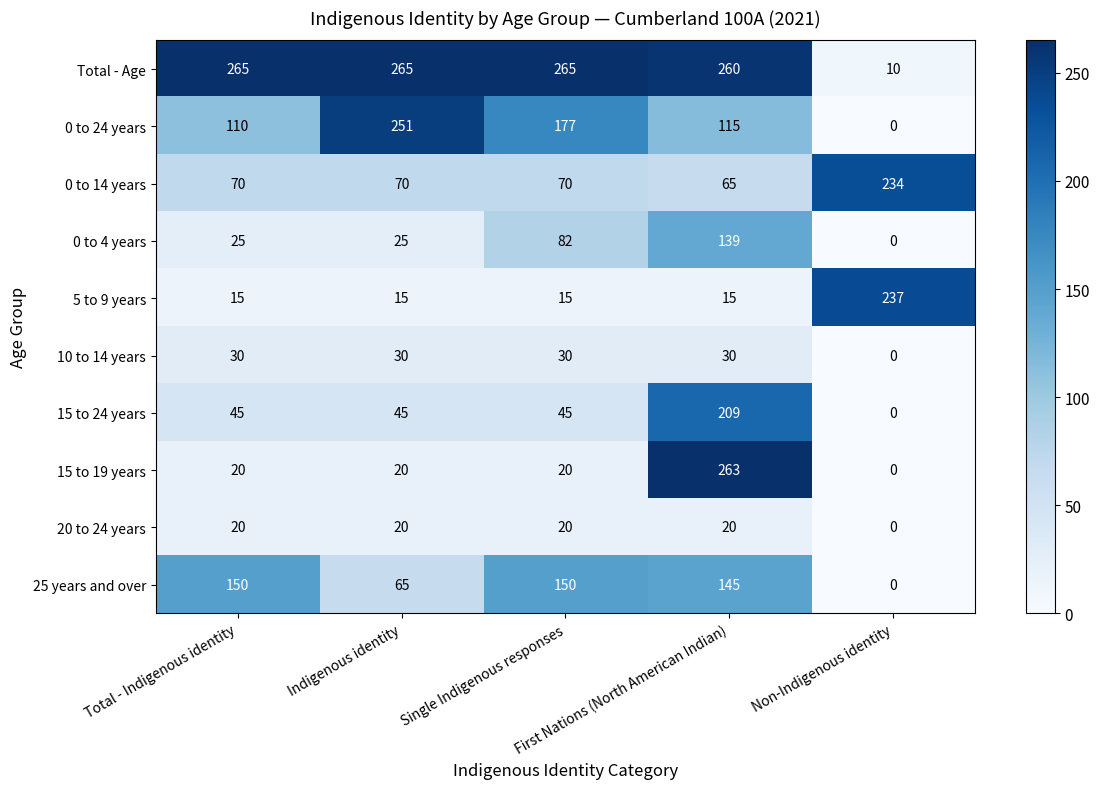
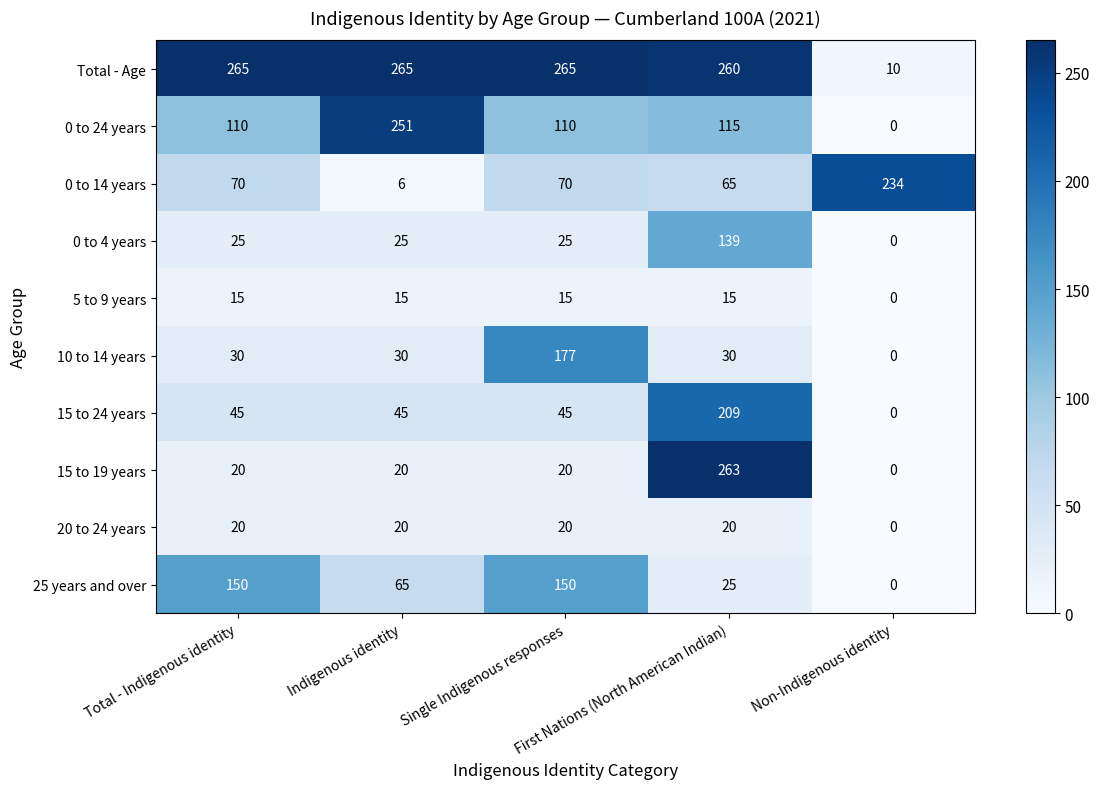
0 to 24 years, Single Indigenous responses: 177 -> 110
0 to 14 years, Indigenous identity: 70 -> 6
0 to 4 years, Single Indigenous responses: 82 -> 25
5 to 9 years, Non-Indigenous identity: 237 -> 0
10 to 14 years, Single Indigenous responses: 30 -> 177
25 years and over, First Nations (North American Indian): 145 -> 25
